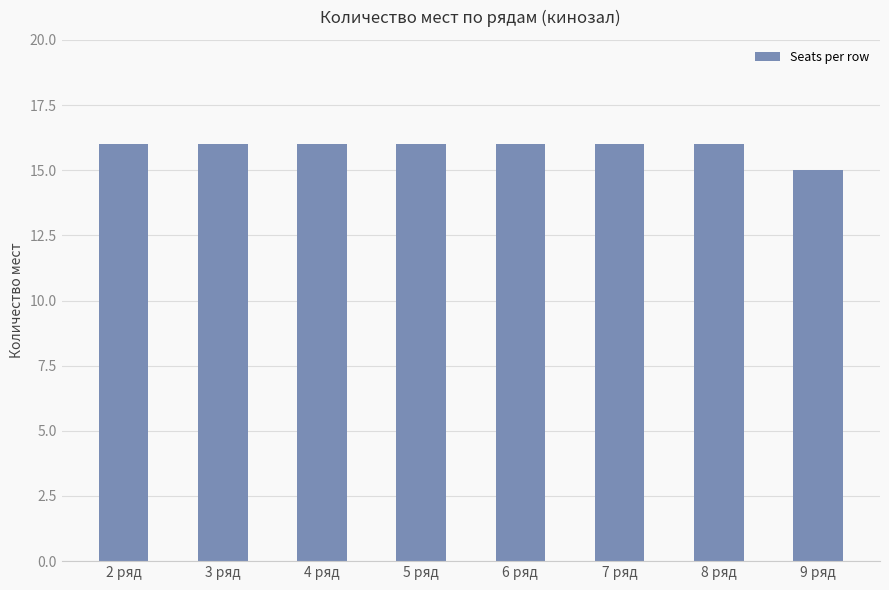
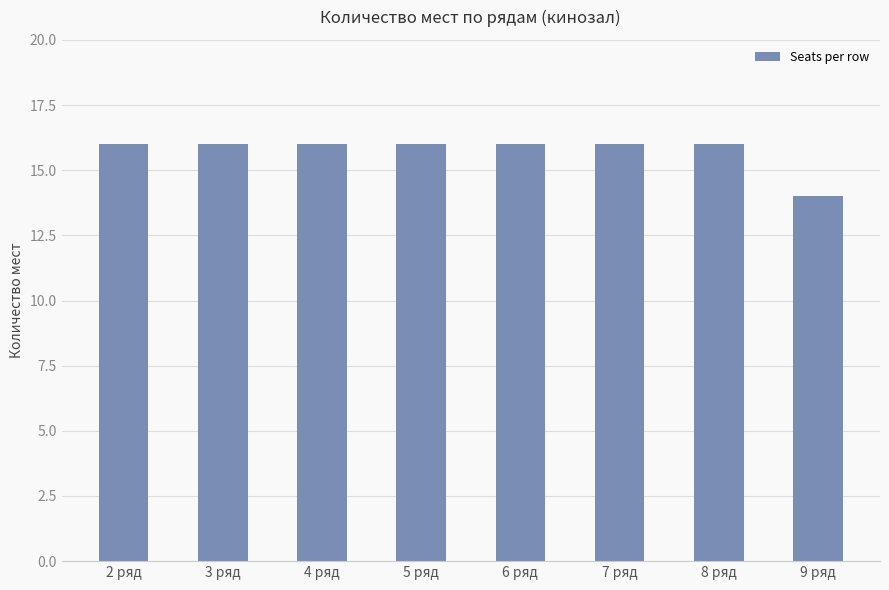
9 ряд: 15 -> 14
